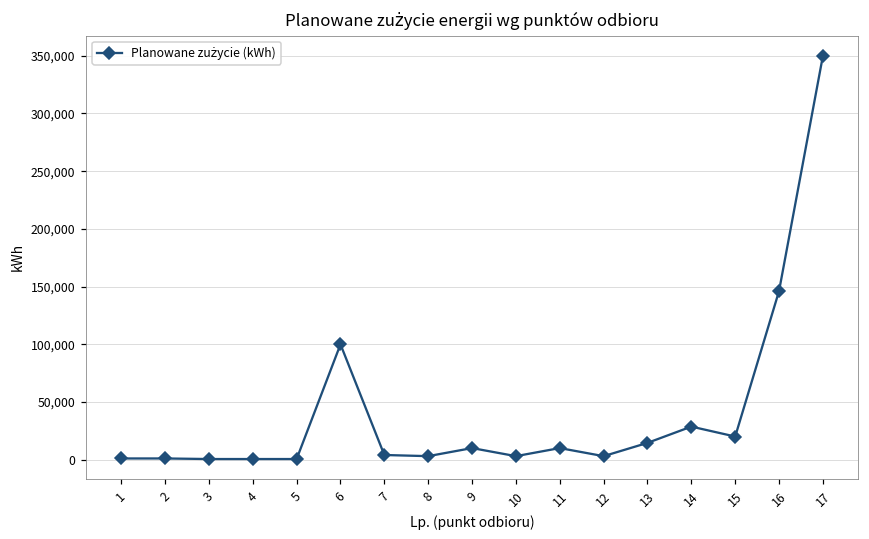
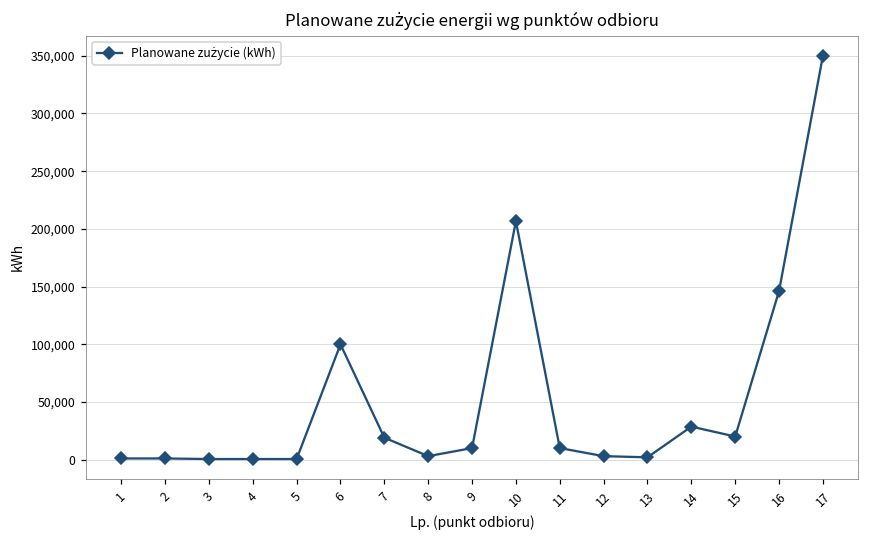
7: 4,000 -> 19,000
10: 3,000 -> 207,000
13: 14,000 -> 2,000
